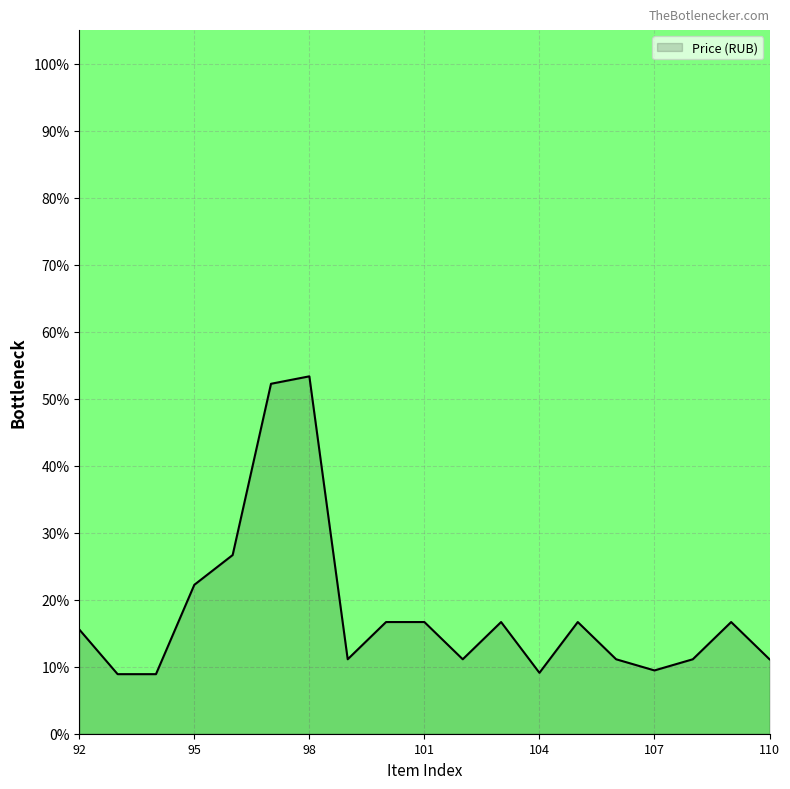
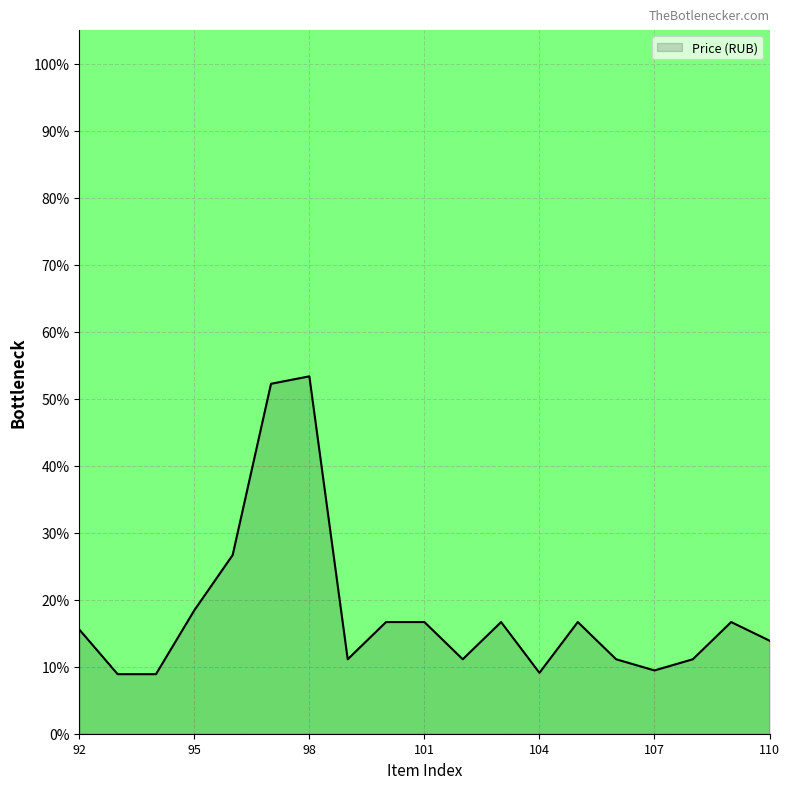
95: 22% -> 18%
110: 11% -> 14%
